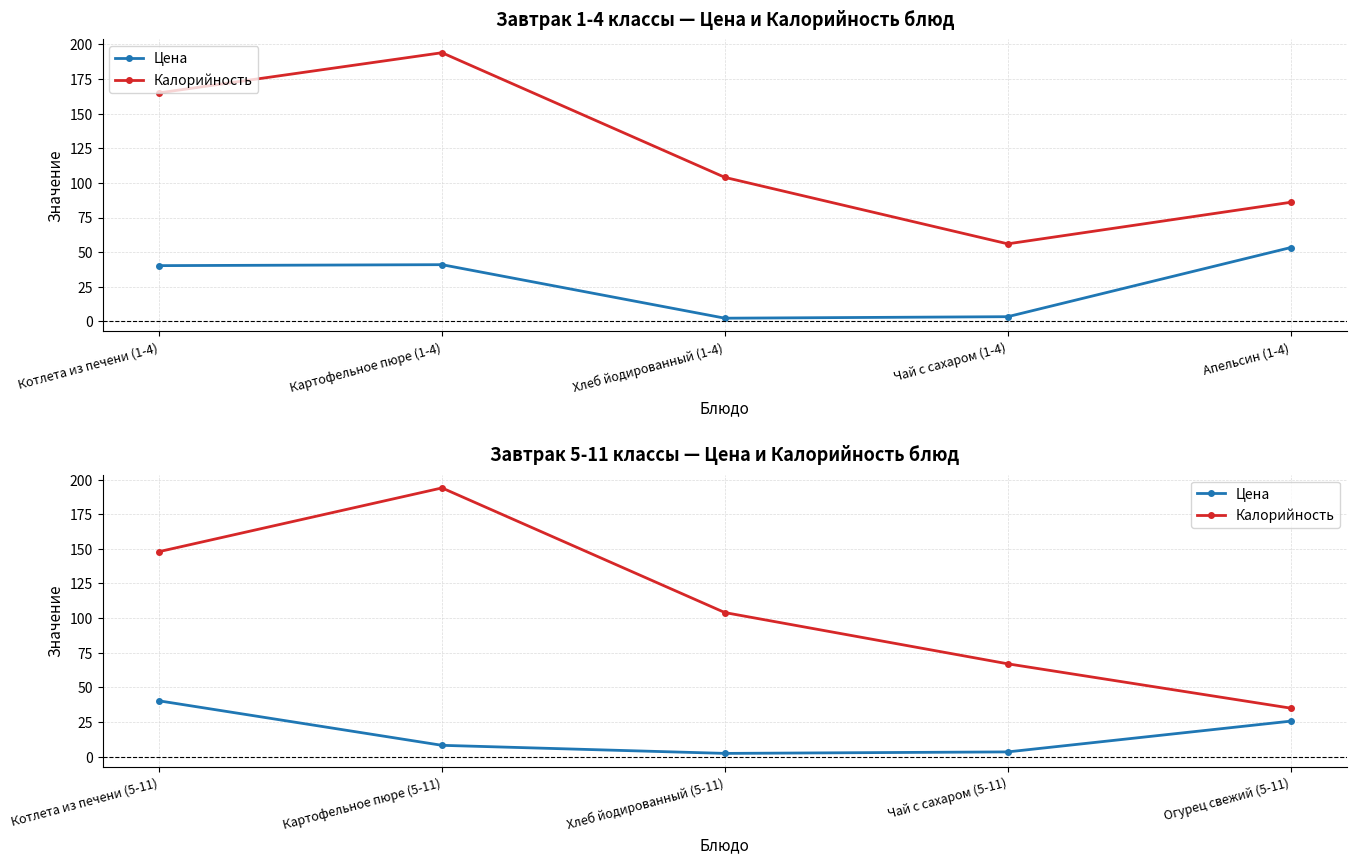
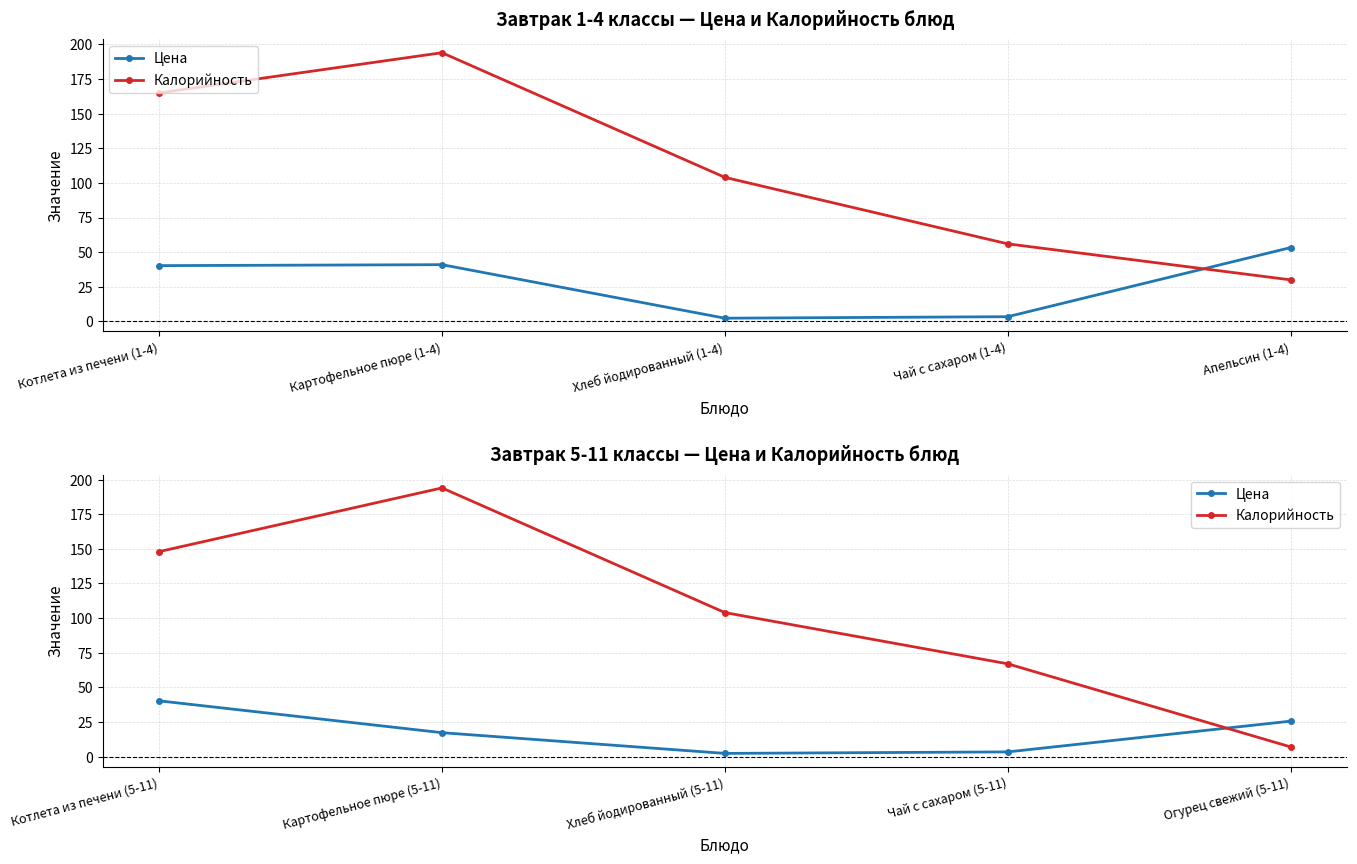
Завтрак 1-4 классы — Цена и Калорийность блюд, Калорийность, Апельсин (1-4): 86 -> 30
Завтрак 5-11 классы — Цена и Калорийность блюд, Цена, Картофельное пюре (5-11): 8 -> 17
Завтрак 5-11 классы — Цена и Калорийность блюд, Калорийность, Огурец свежий (5-11): 35 -> 7
